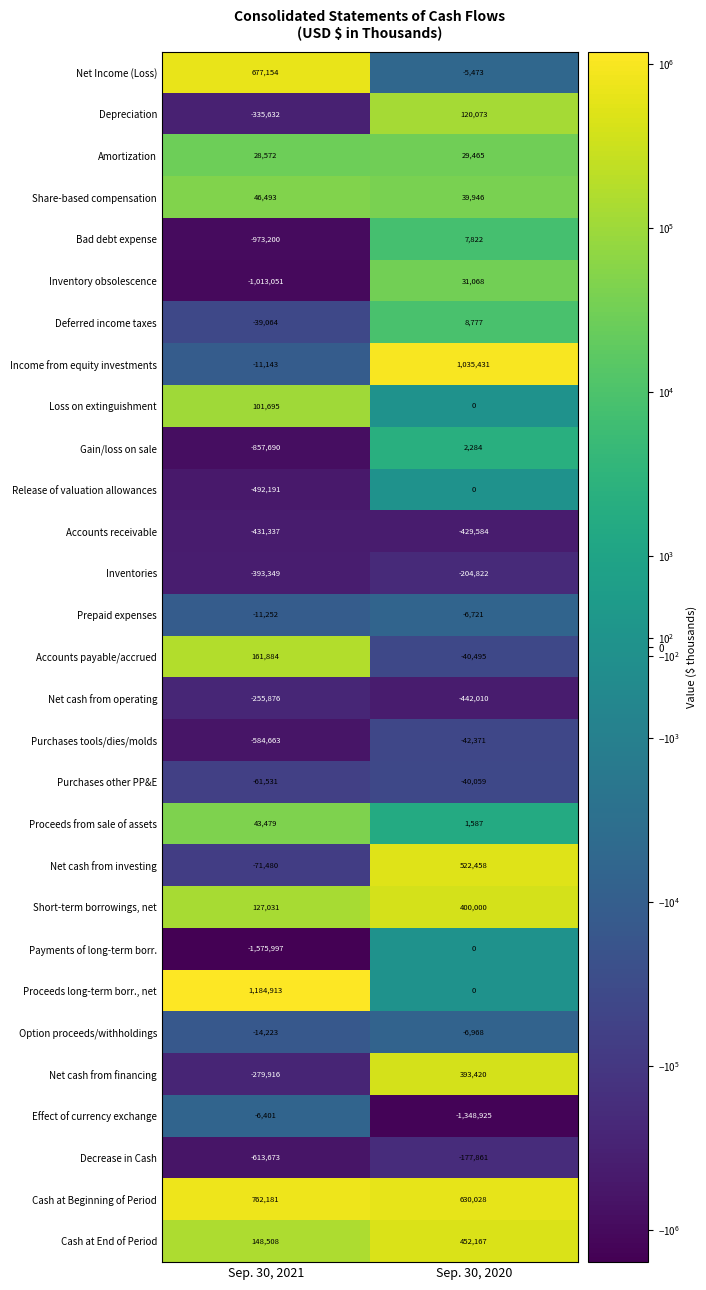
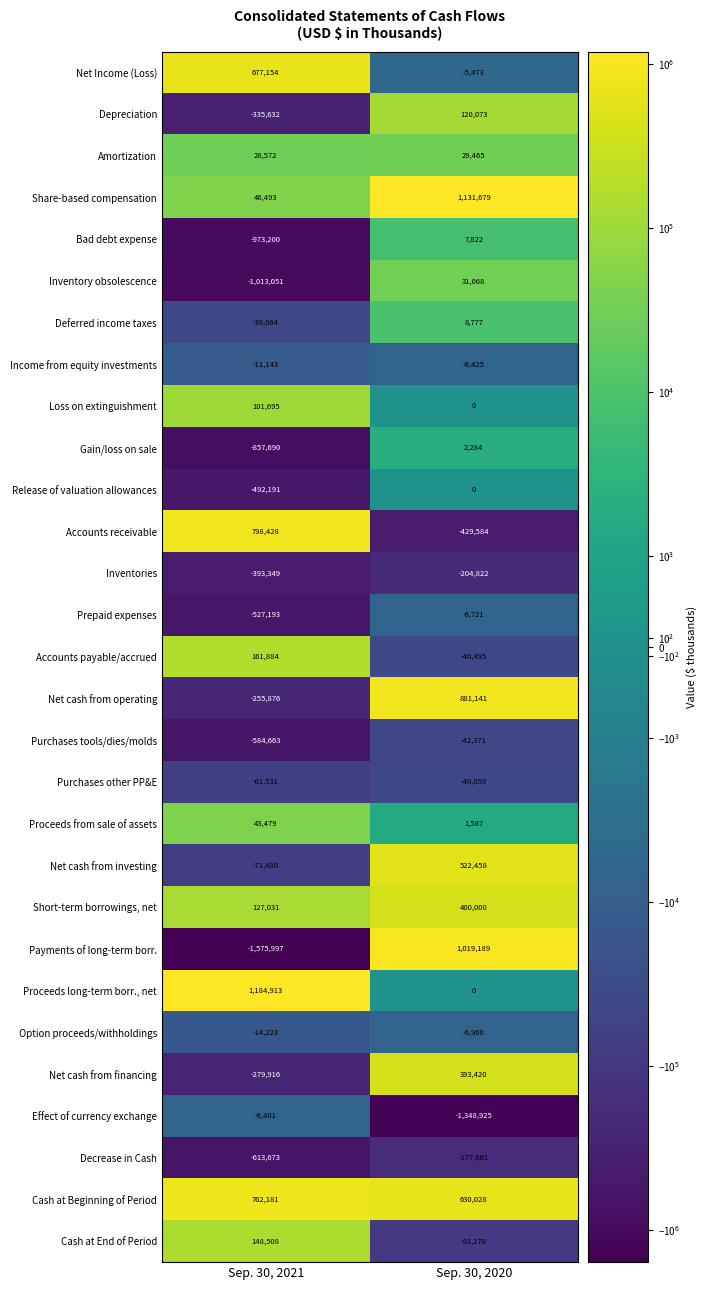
Share-based compensation, Sep. 30, 2020: 39,946 -> 1,131,679
Income from equity investments, Sep. 30, 2020: 1,035,431 -> -6,425
Accounts receivable, Sep. 30, 2021: -431,337 -> 798,428
Prepaid expenses, Sep. 30, 2021: -11,252 -> -527,193
Net cash from operating, Sep. 30, 2020: -442,010 -> 881,141
Payments of long-term borr., Sep. 30, 2020: 0 -> 1,019,189
Cash at End of Period, Sep. 30, 2020: 452,167 -> -91,170
